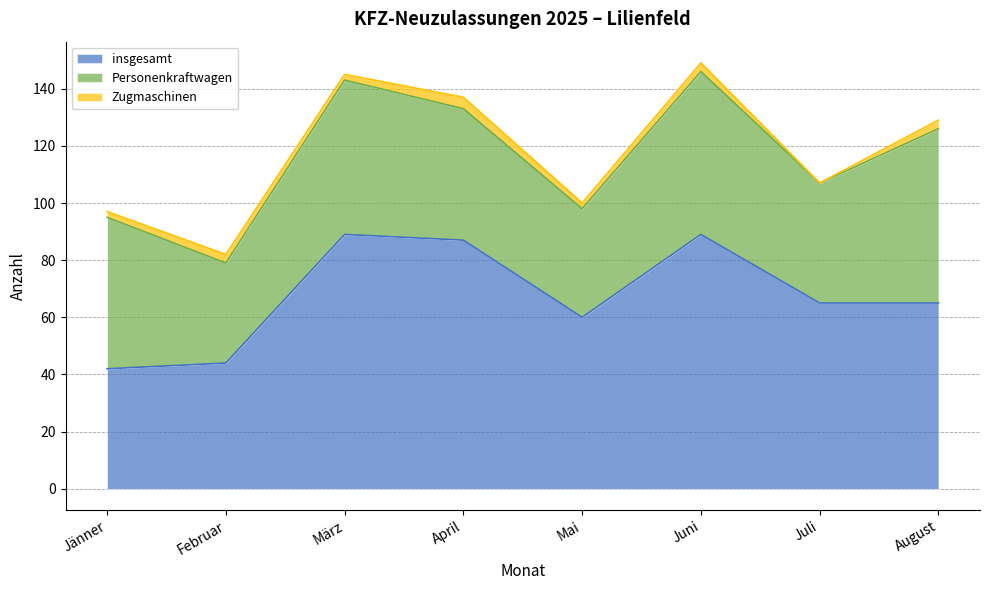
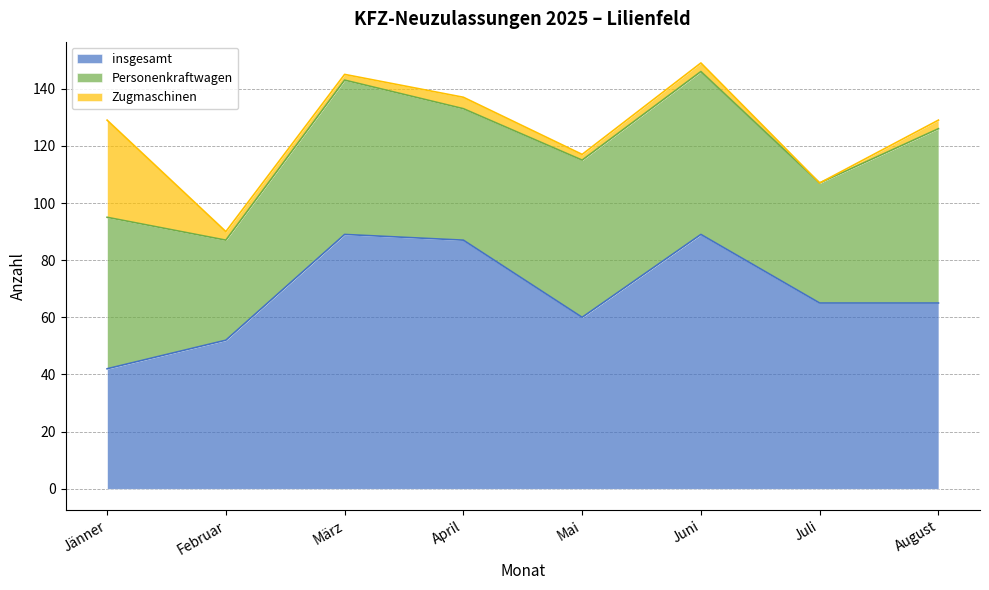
Zugmaschinen, Jänner: 2 -> 34
insgesamt, Februar: 44 -> 52
Personenkraftwagen, Mai: 38 -> 55
